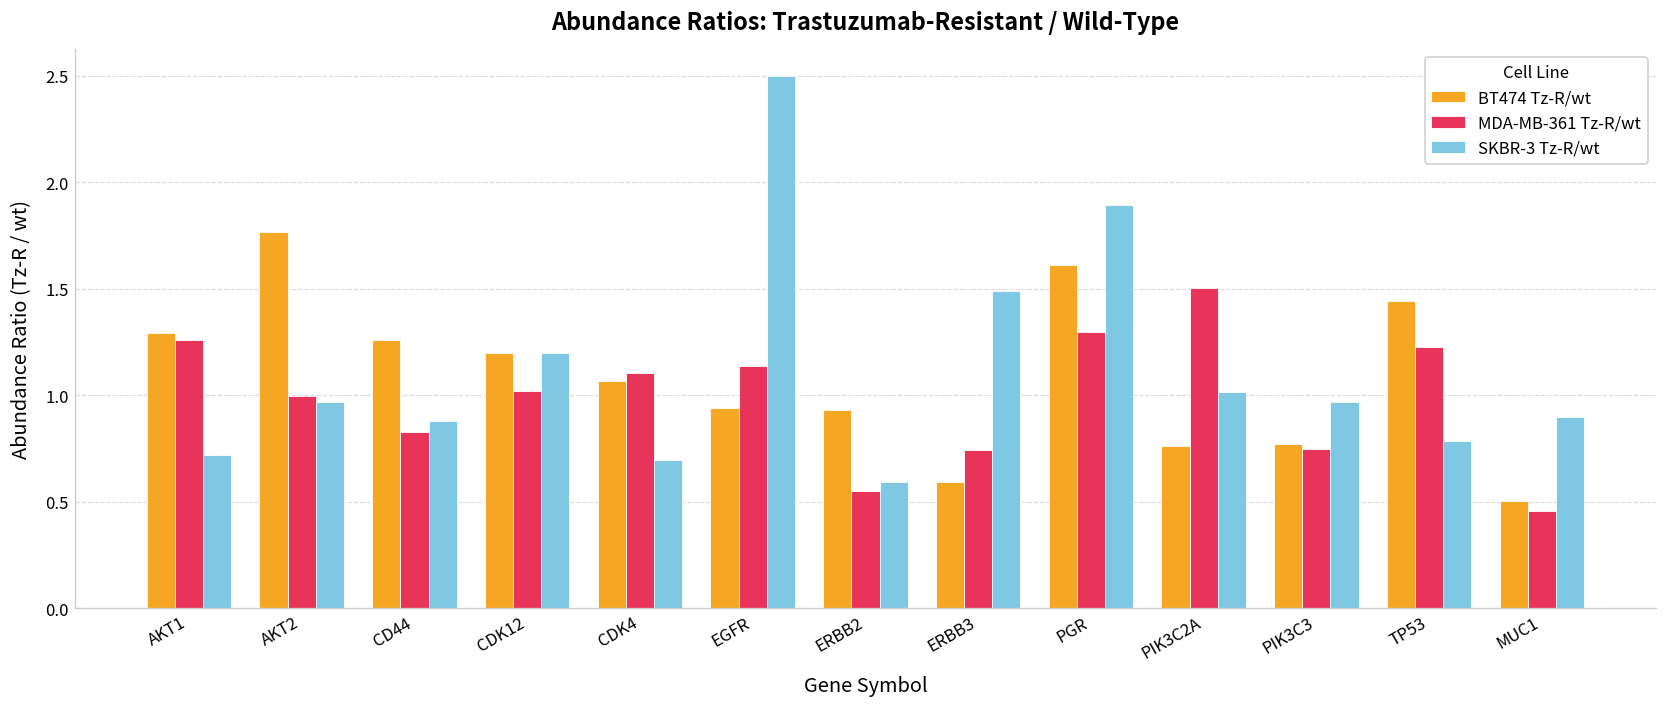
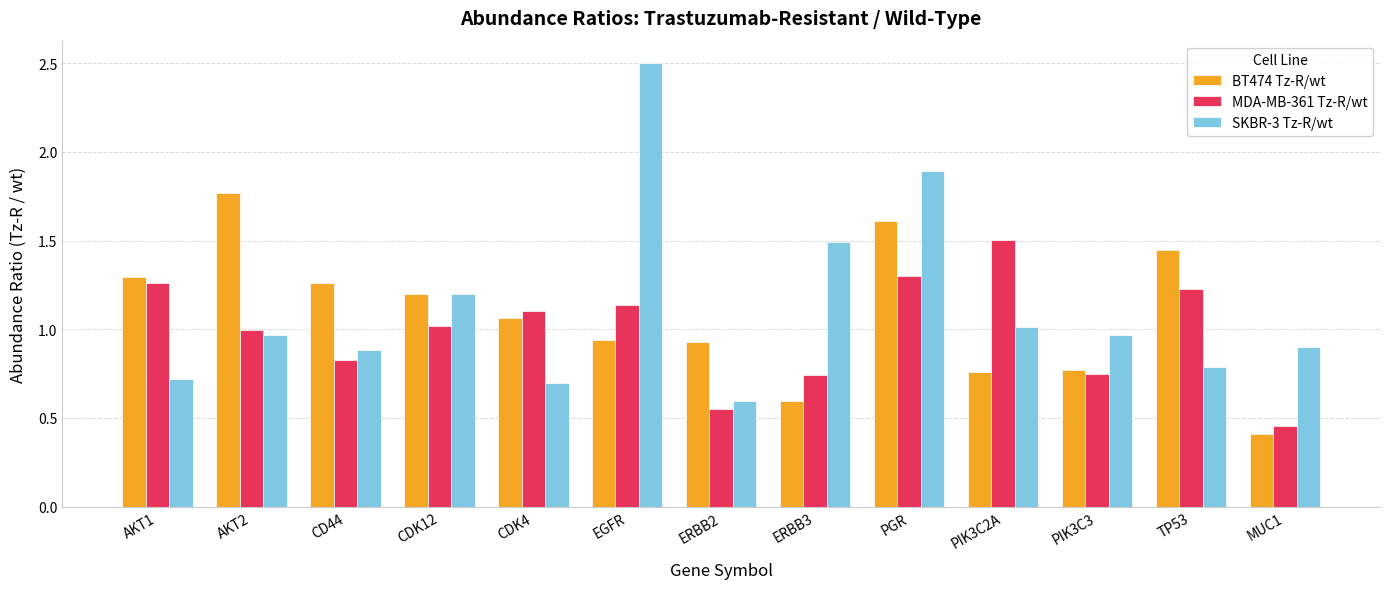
BT474 Tz-R/wt, MUC1: 0.50 -> 0.41
